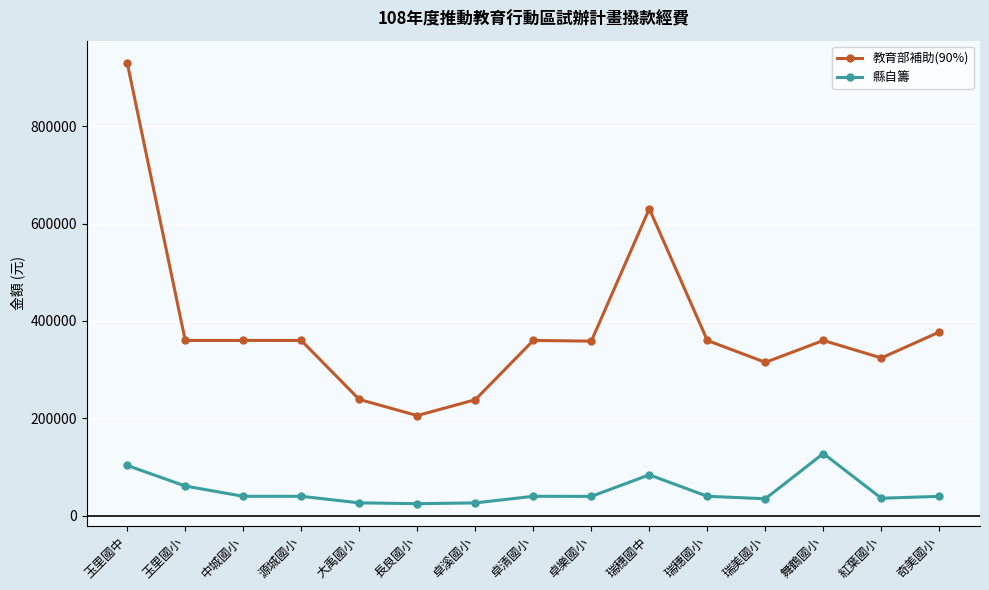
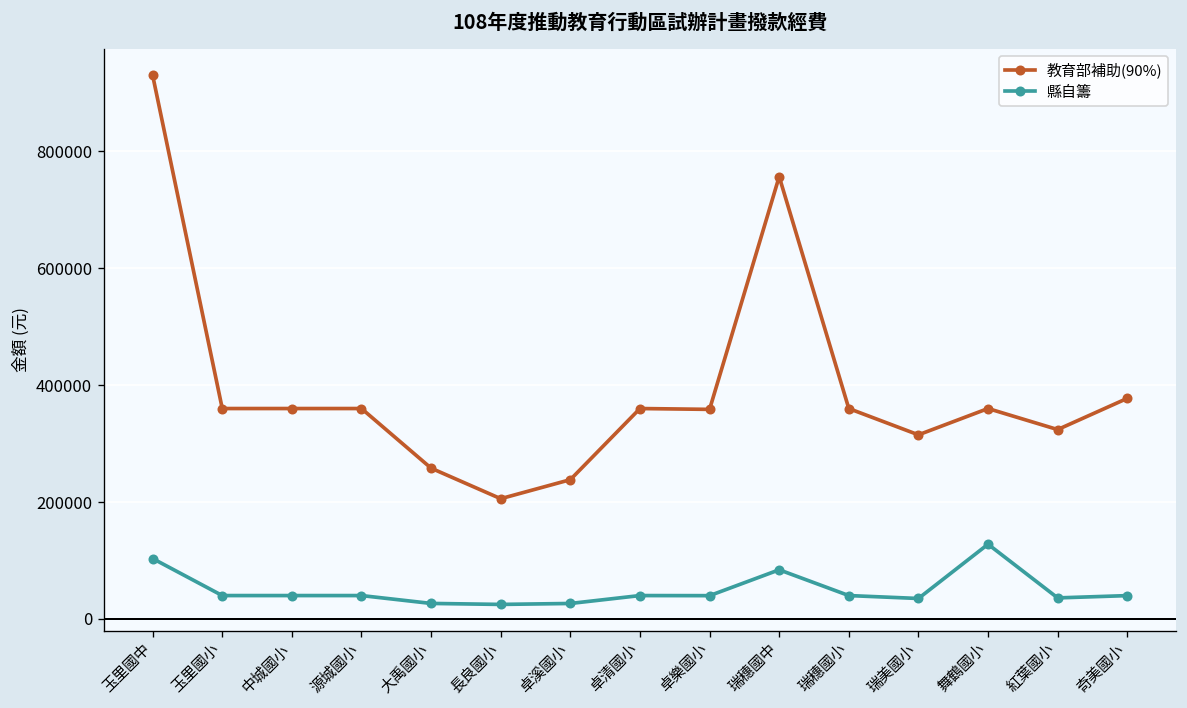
縣自籌, 玉里國小: 60000 -> 40000
教育部補助(90%), 大禹國小: 240000 -> 260000
教育部補助(90%), 瑞穗國中: 630000 -> 760000
